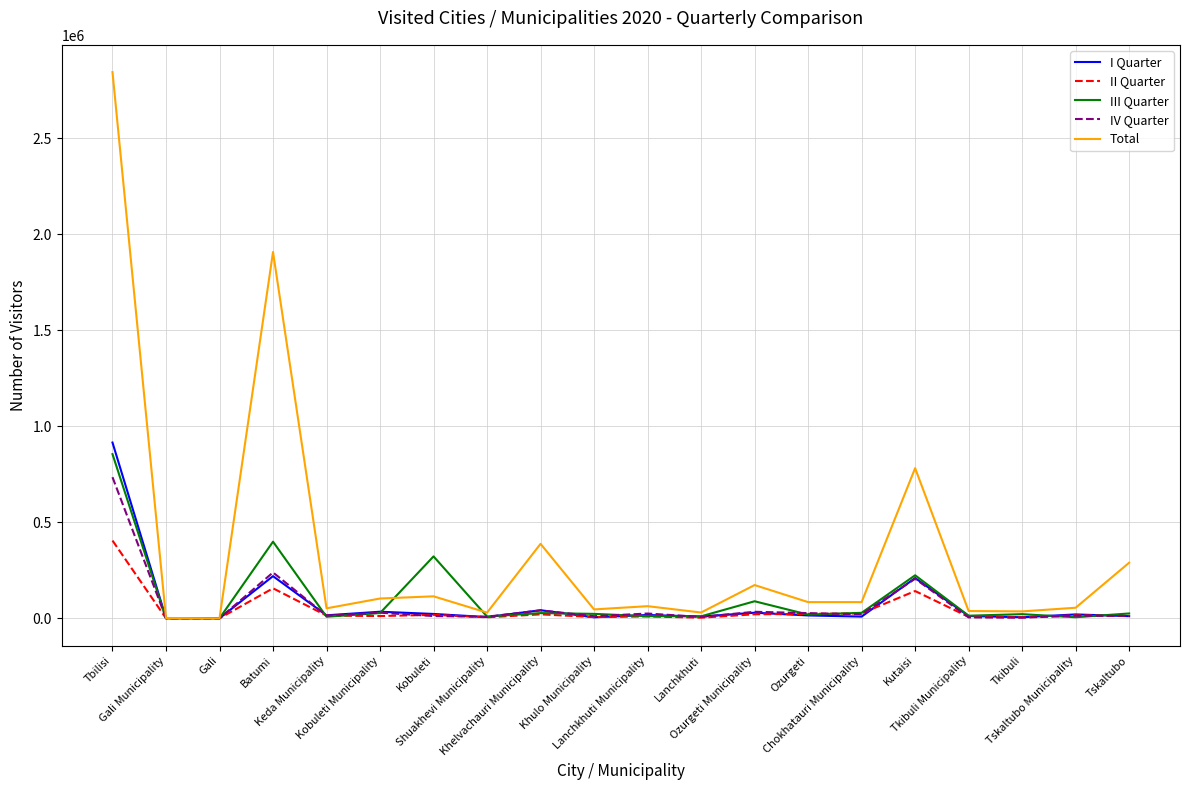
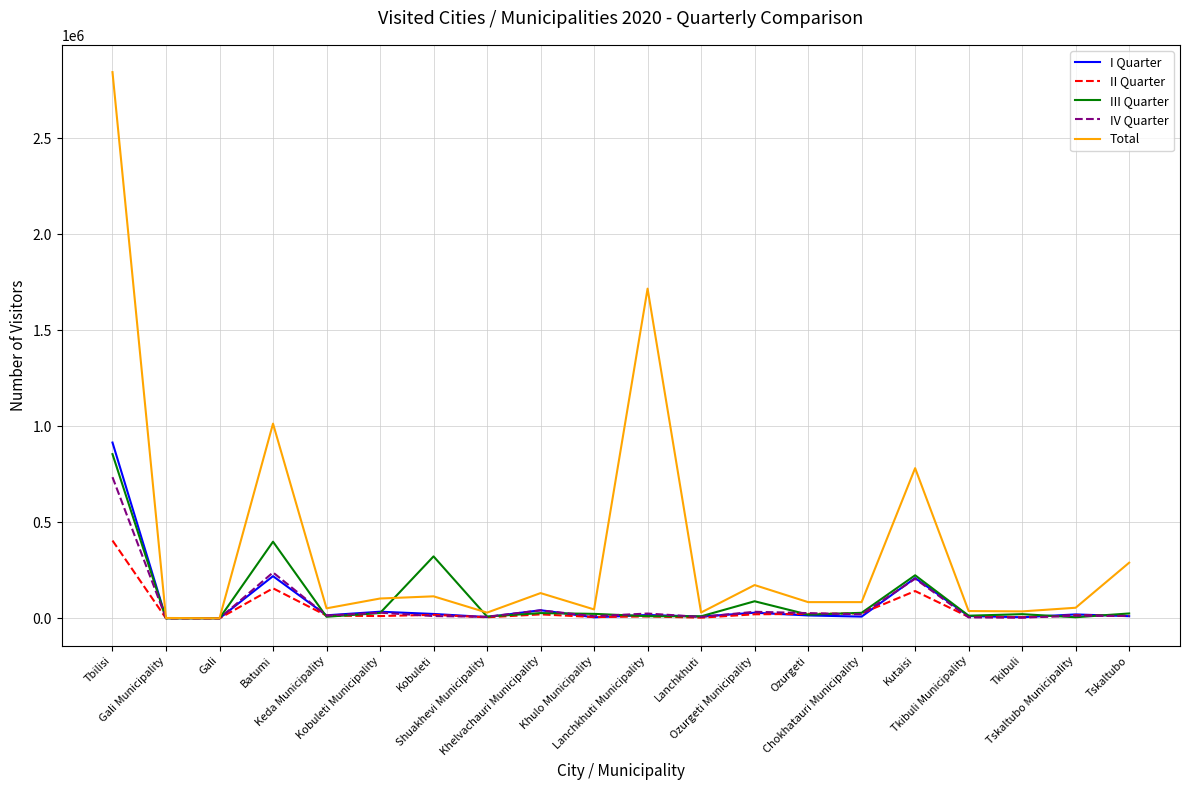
Total, Batumi: 1910000 -> 1010000
Total, Khelvachauri Municipality: 390000 -> 130000
Total, Lanchkhuti Municipality: 60000 -> 1720000
